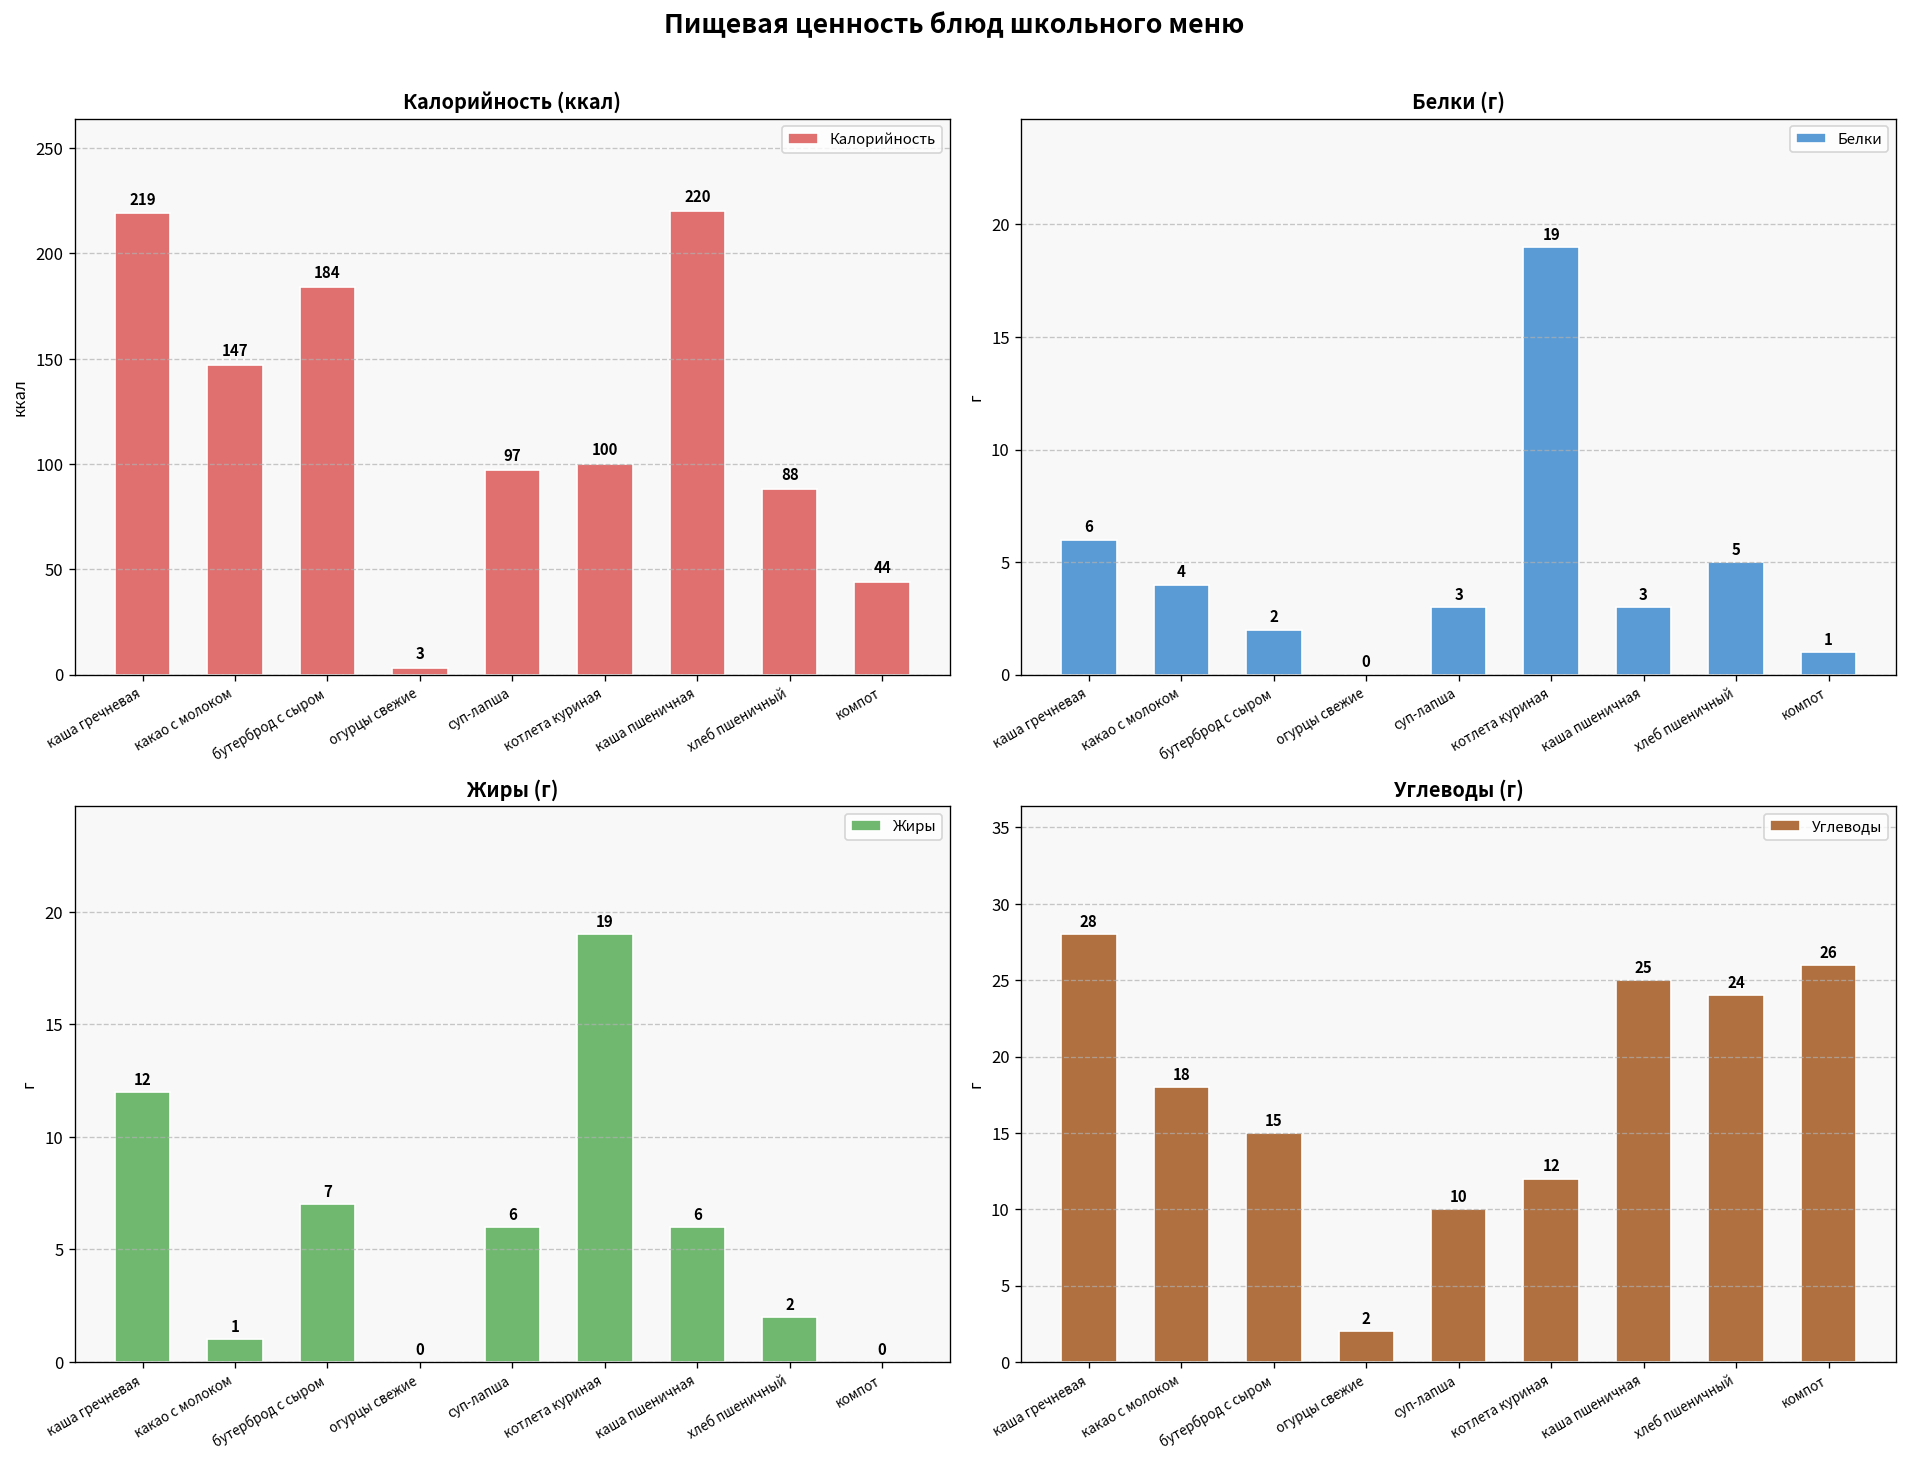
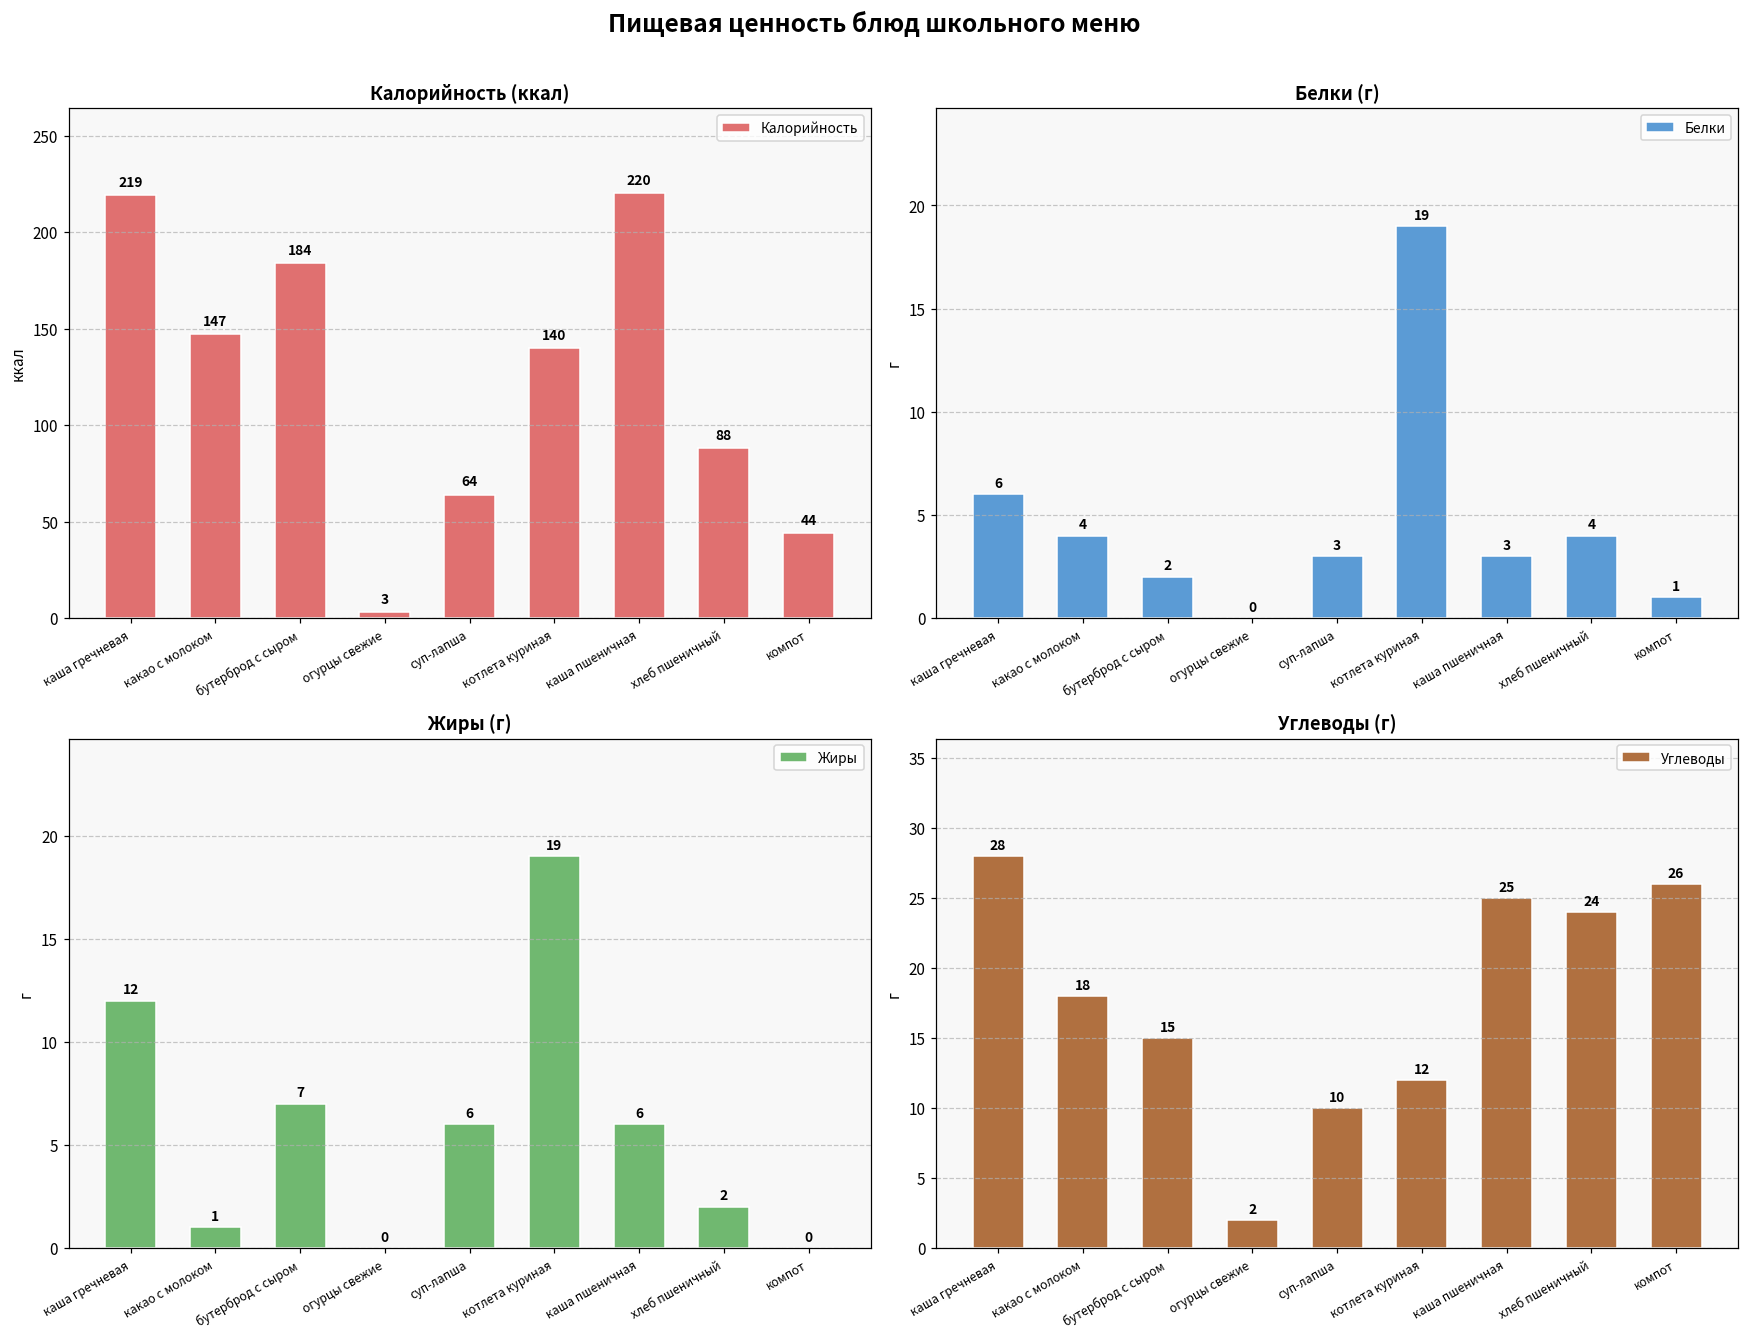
Калорийность (ккал), суп-лапша: 97 -> 64
Калорийность (ккал), котлета куриная: 100 -> 140
Белки (г), хлеб пшеничный: 5 -> 4
